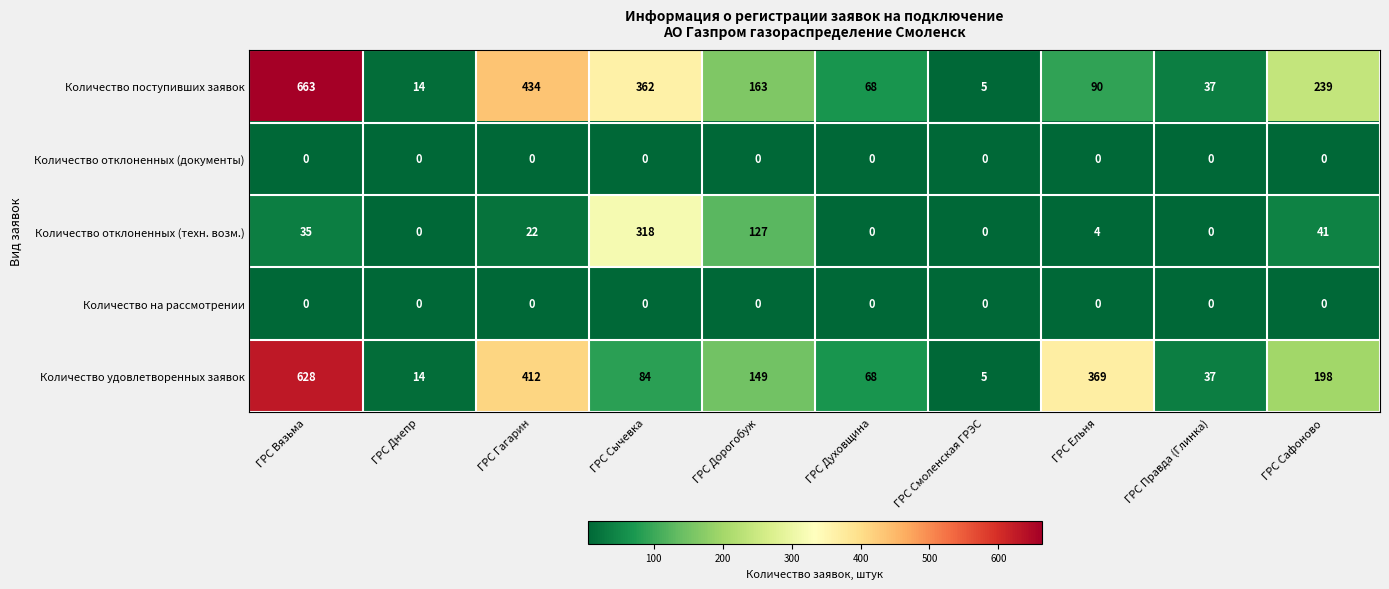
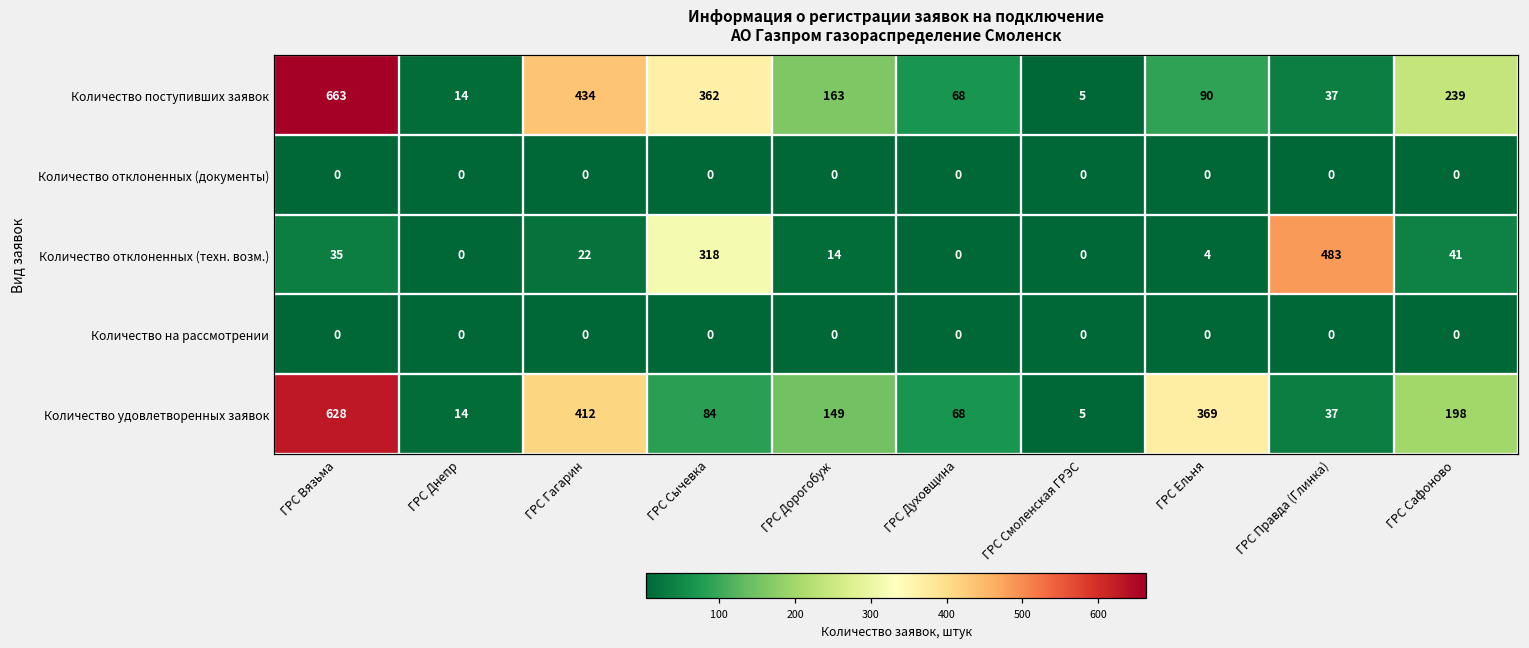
Количество отклоненных (техн. возм.), ГРС Дорогобуж: 127 -> 14
Количество отклоненных (техн. возм.), ГРС Правда (Глинка): 0 -> 483
